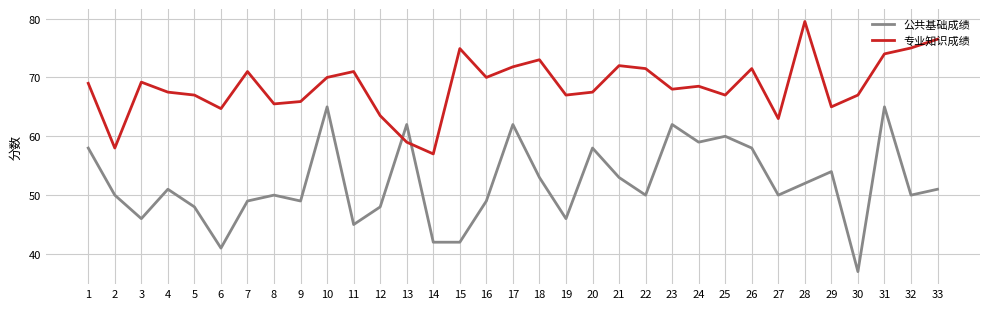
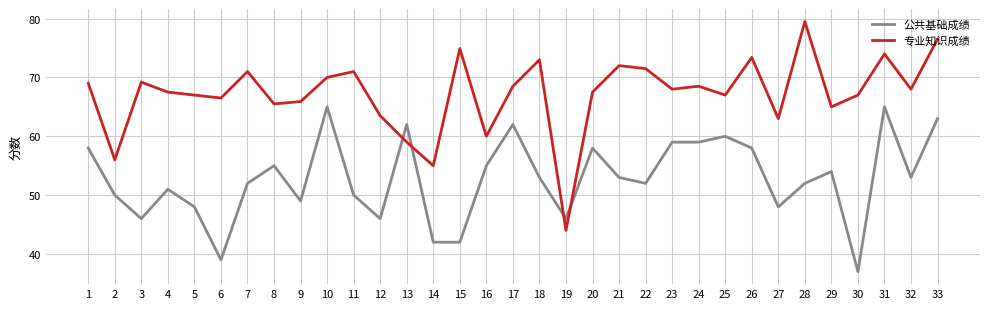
专业知识成绩, 2: 58 -> 56
公共基础成绩, 6: 41 -> 39
专业知识成绩, 6: 65 -> 67
公共基础成绩, 7: 49 -> 52
公共基础成绩, 8: 50 -> 55
公共基础成绩, 11: 45 -> 50
公共基础成绩, 12: 48 -> 46
专业知识成绩, 14: 57 -> 55
公共基础成绩, 16: 49 -> 55
专业知识成绩, 16: 70 -> 60
专业知识成绩, 17: 72 -> 69
专业知识成绩, 19: 67 -> 44
公共基础成绩, 22: 50 -> 52
公共基础成绩, 23: 62 -> 59
专业知识成绩, 26: 72 -> 73
公共基础成绩, 27: 50 -> 48
公共基础成绩, 32: 50 -> 53
专业知识成绩, 32: 75 -> 68
公共基础成绩, 33: 51 -> 63
